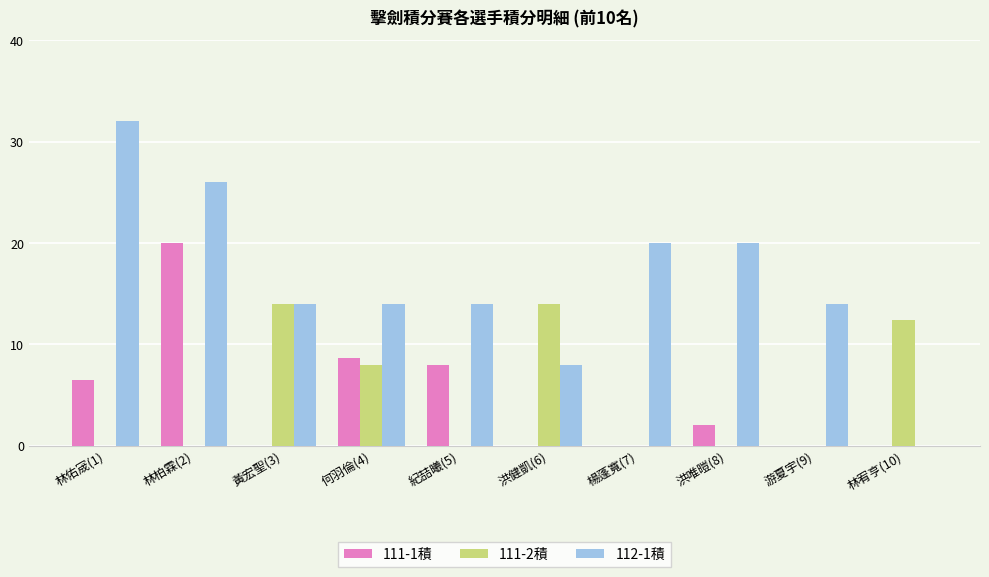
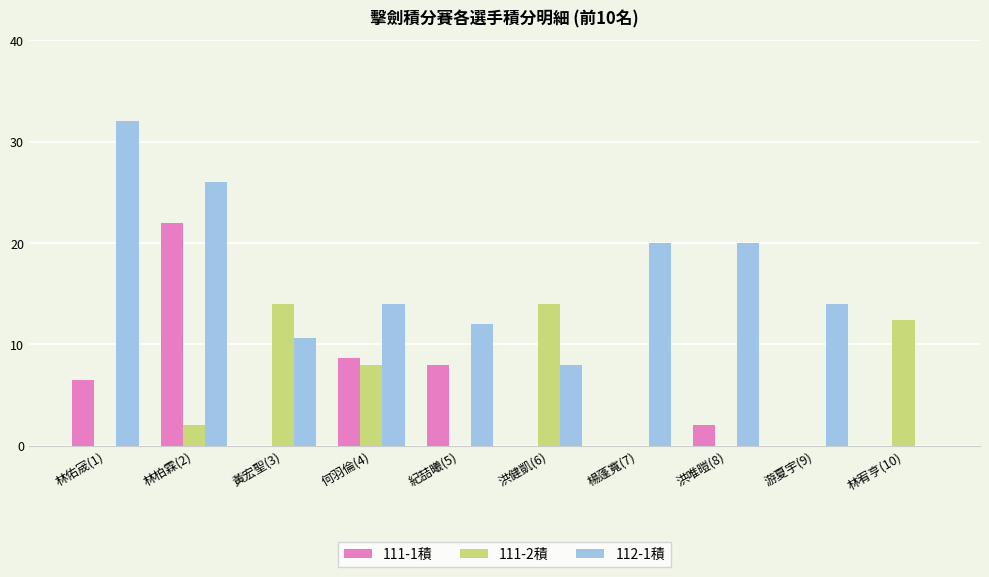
111-1積, 林柏霖(2): 20 -> 22
111-2積, 林柏霖(2): 0 -> 2
112-1積, 黃宏聖(3): 14.0 -> 10.6
112-1積, 紀喆曦(5): 14.0 -> 12.0
